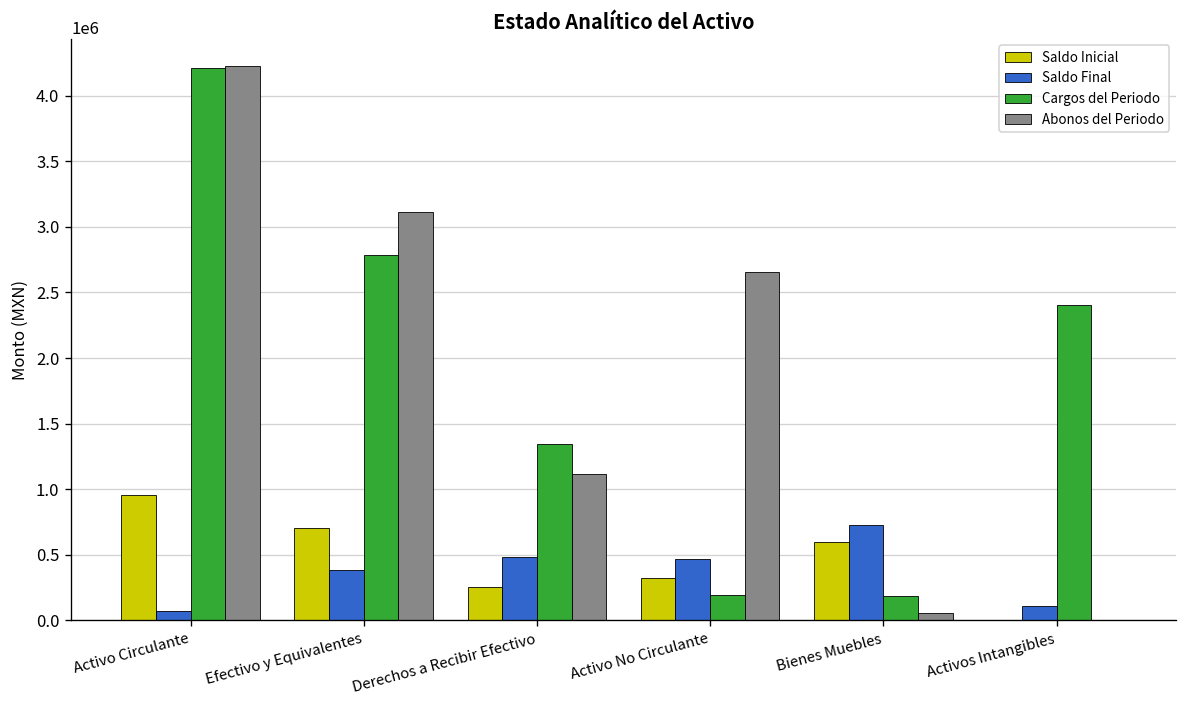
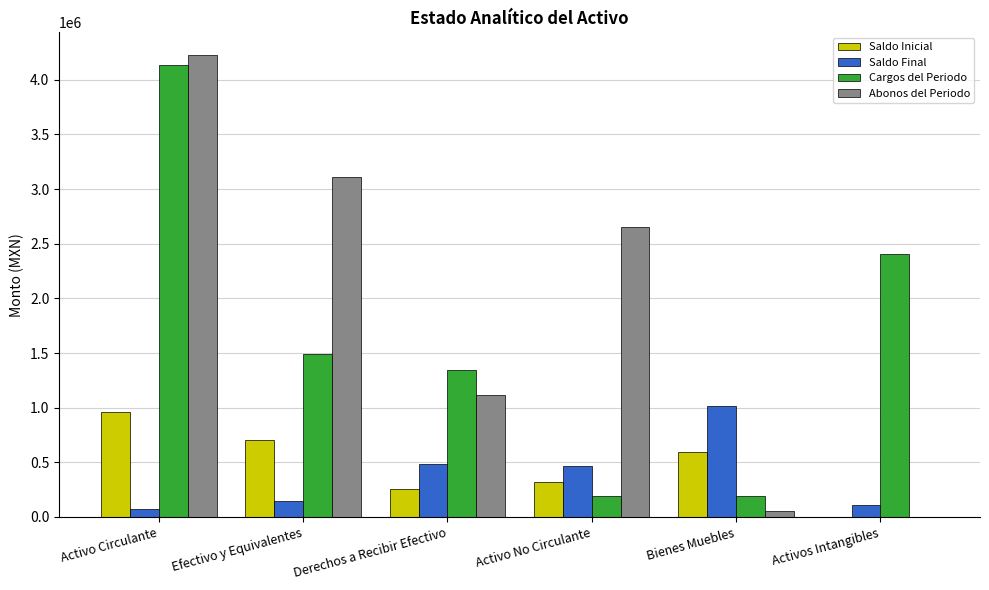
Cargos del Periodo, Activo Circulante: 4210000 -> 4130000
Saldo Final, Efectivo y Equivalentes: 380000 -> 150000
Cargos del Periodo, Efectivo y Equivalentes: 2790000 -> 1490000
Saldo Final, Bienes Muebles: 730000 -> 1010000
